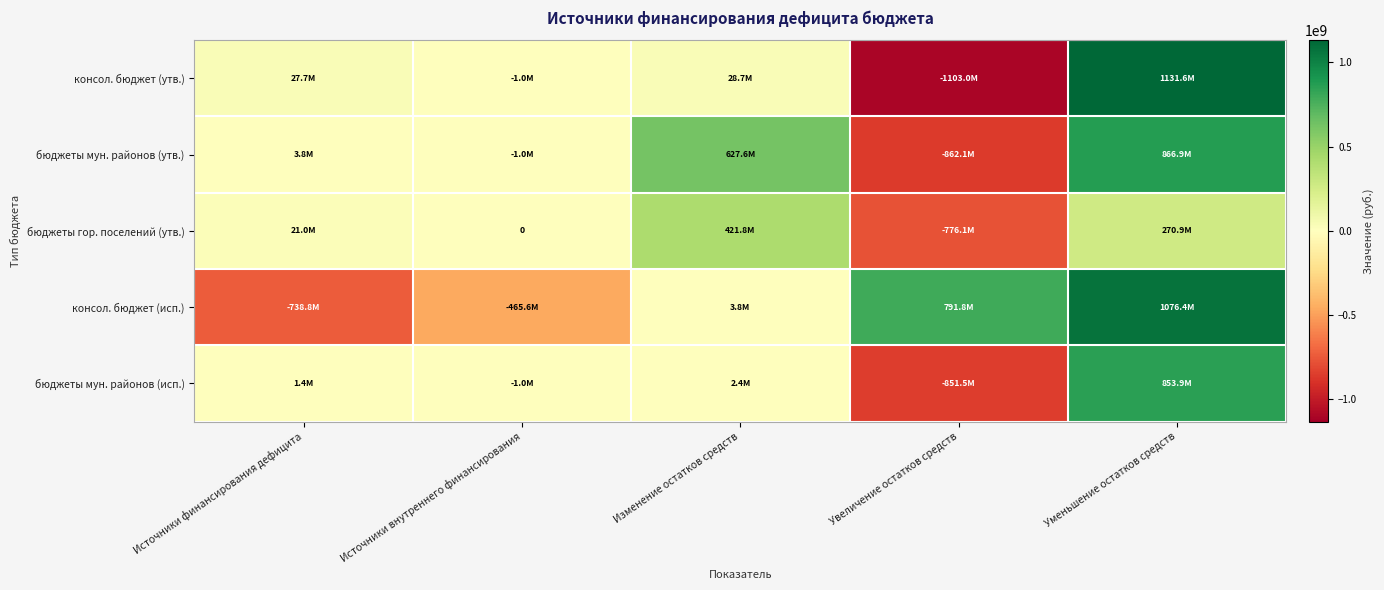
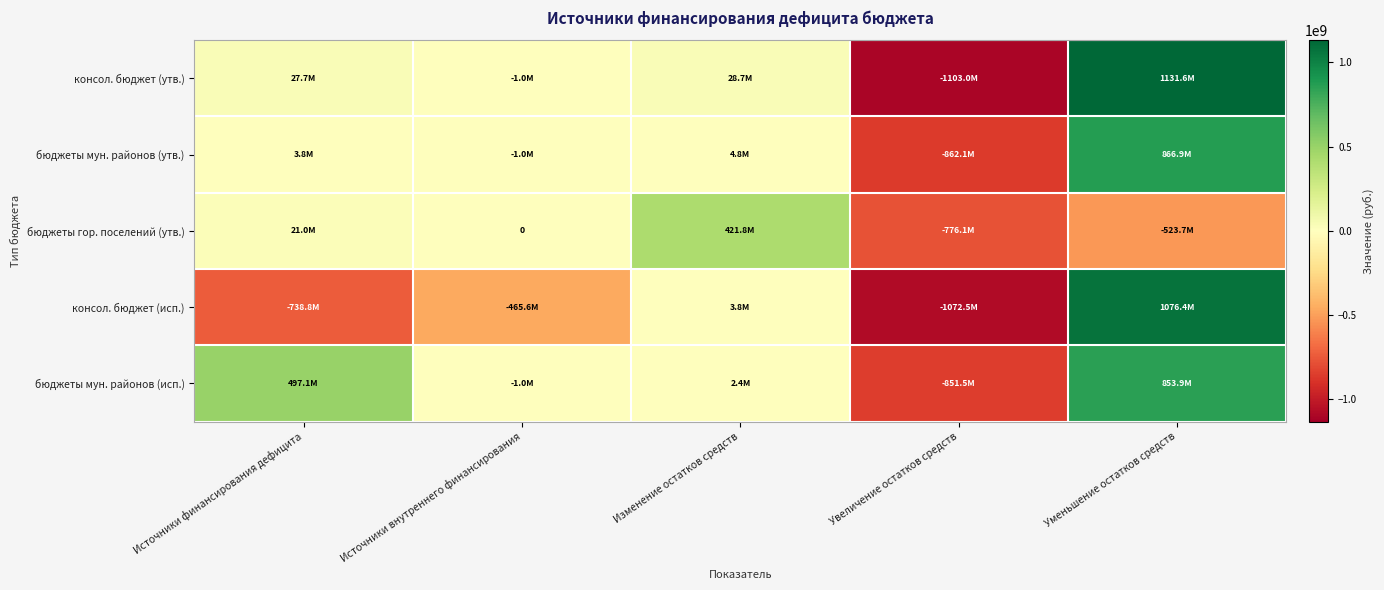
бюджеты мун. районов (утв.), Изменение остатков средств: 627.6M -> 4.8M
бюджеты гор. поселений (утв.), Уменьшение остатков средств: 270.9M -> -523.7M
консол. бюджет (исп.), Увеличение остатков средств: 791.8M -> -1072.5M
бюджеты мун. районов (исп.), Источники финансирования дефицита: 1.4M -> 497.1M
